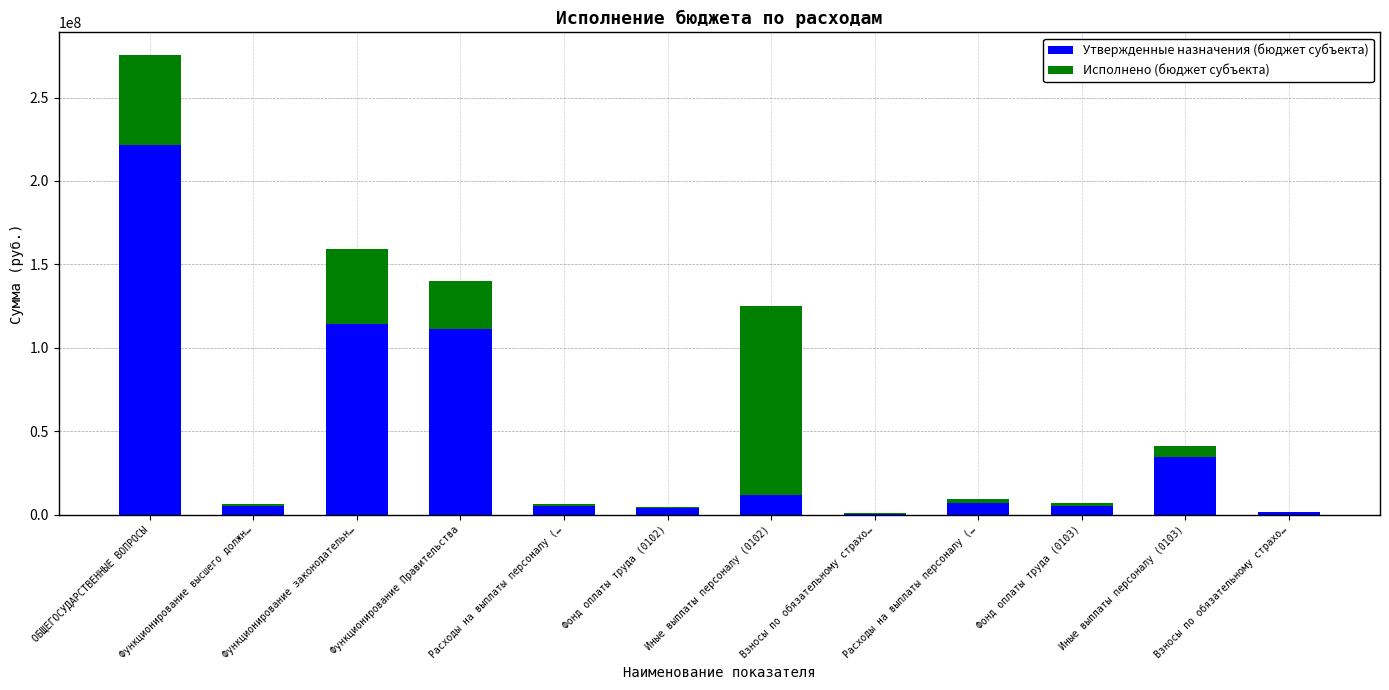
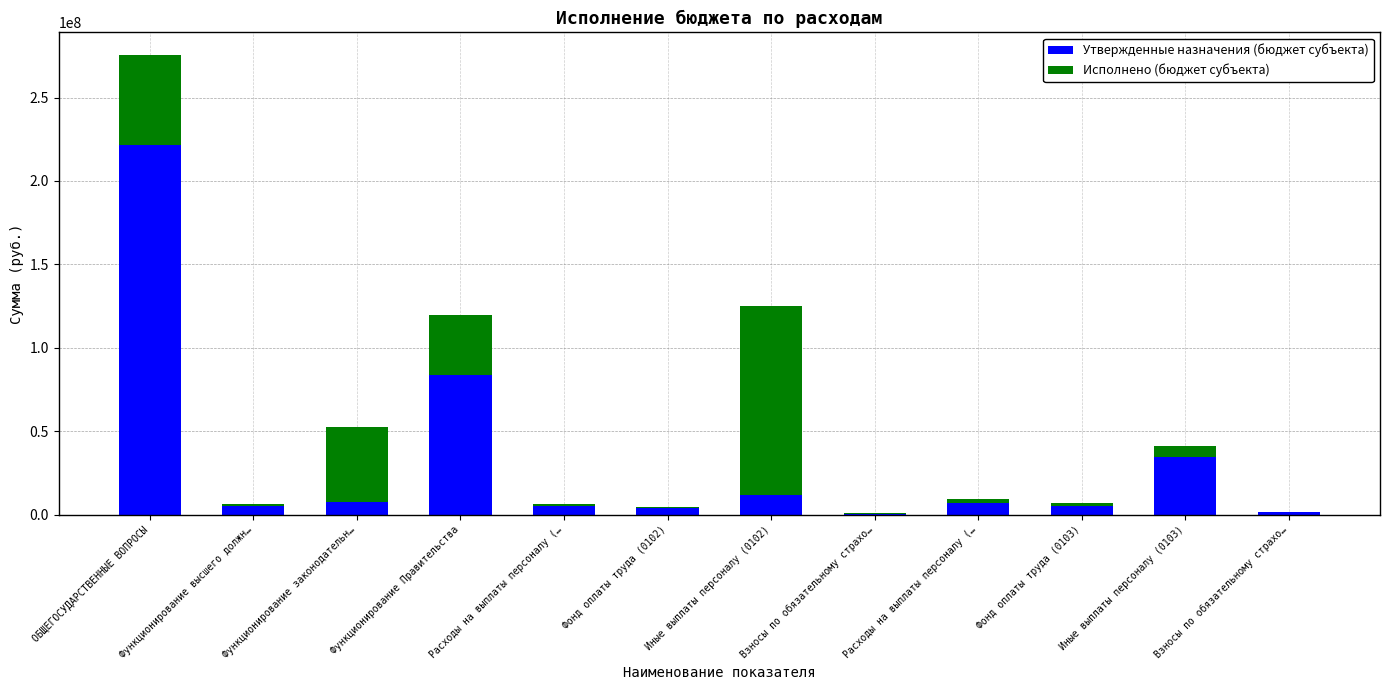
Утвержденные назначения (бюджет субъекта), Функционирование законодательн…: 114000000 -> 8000000
Утвержденные назначения (бюджет субъекта), Функционирование Правительства: 111000000 -> 84000000
Исполнено (бюджет субъекта), Функционирование Правительства: 29000000 -> 36000000
